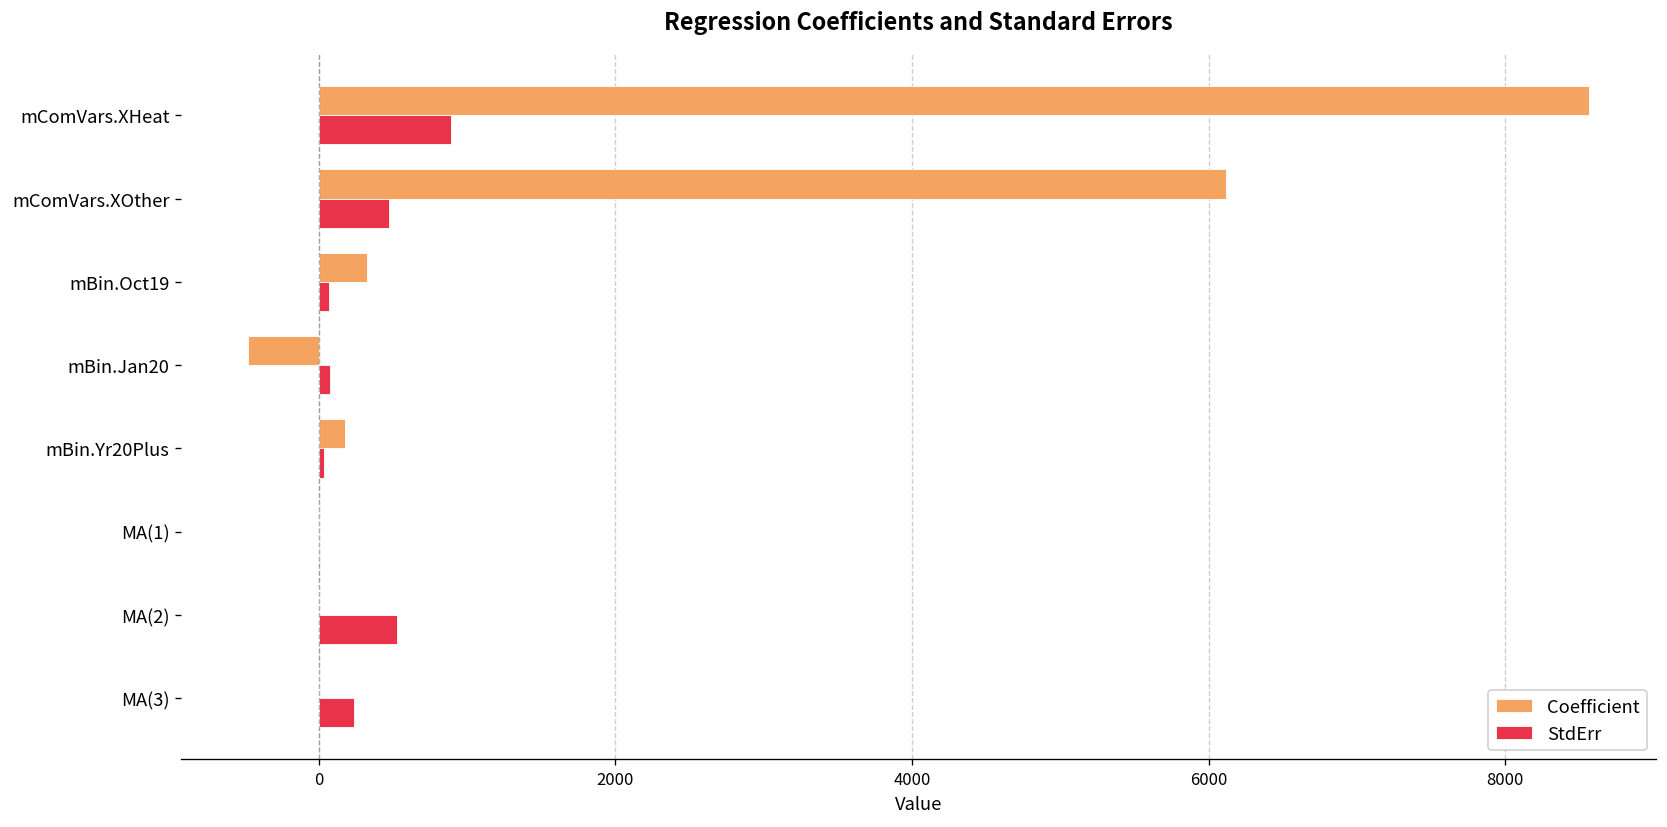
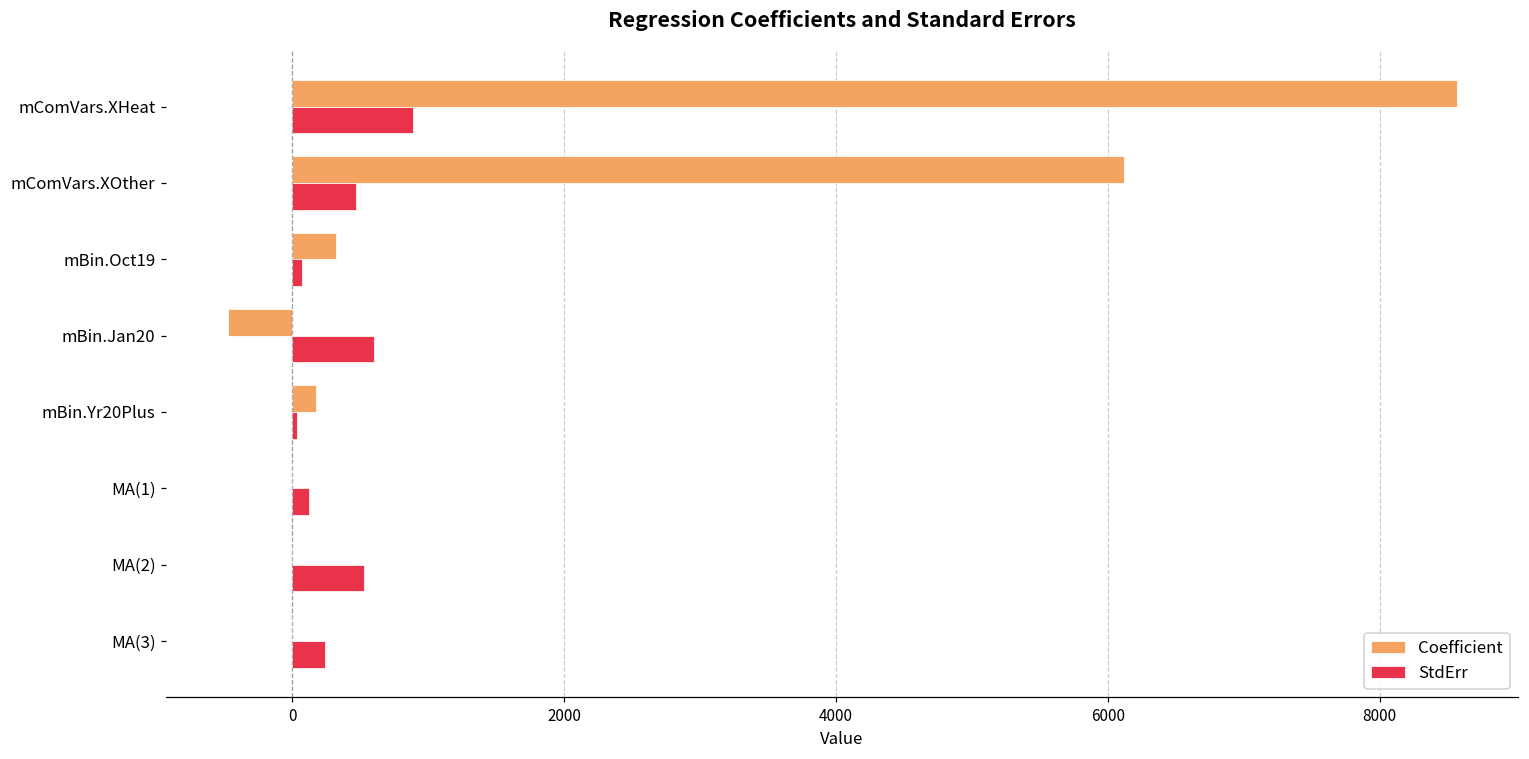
StdErr, mBin.Jan20: 80 -> 610
StdErr, MA(1): 0 -> 120
